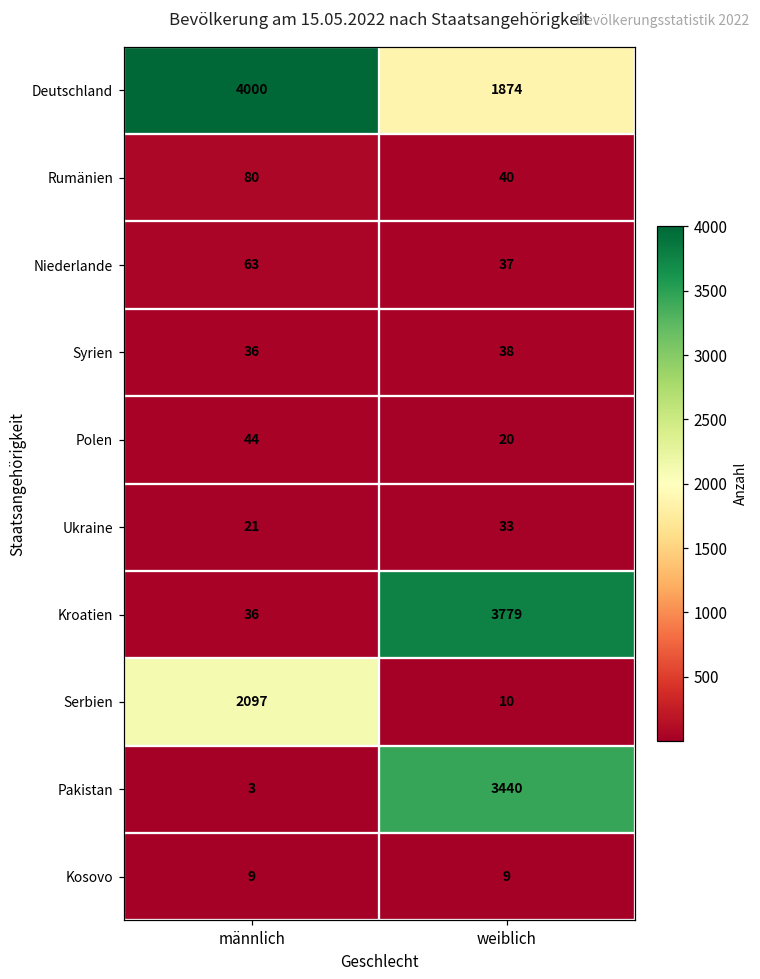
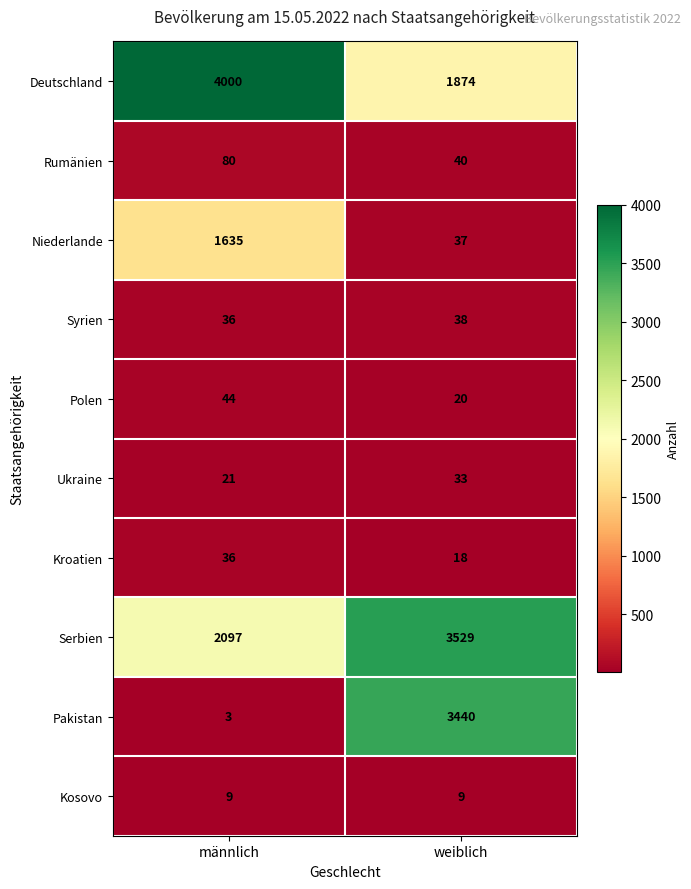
Niederlande, männlich: 63 -> 1635
Kroatien, weiblich: 3779 -> 18
Serbien, weiblich: 10 -> 3529
